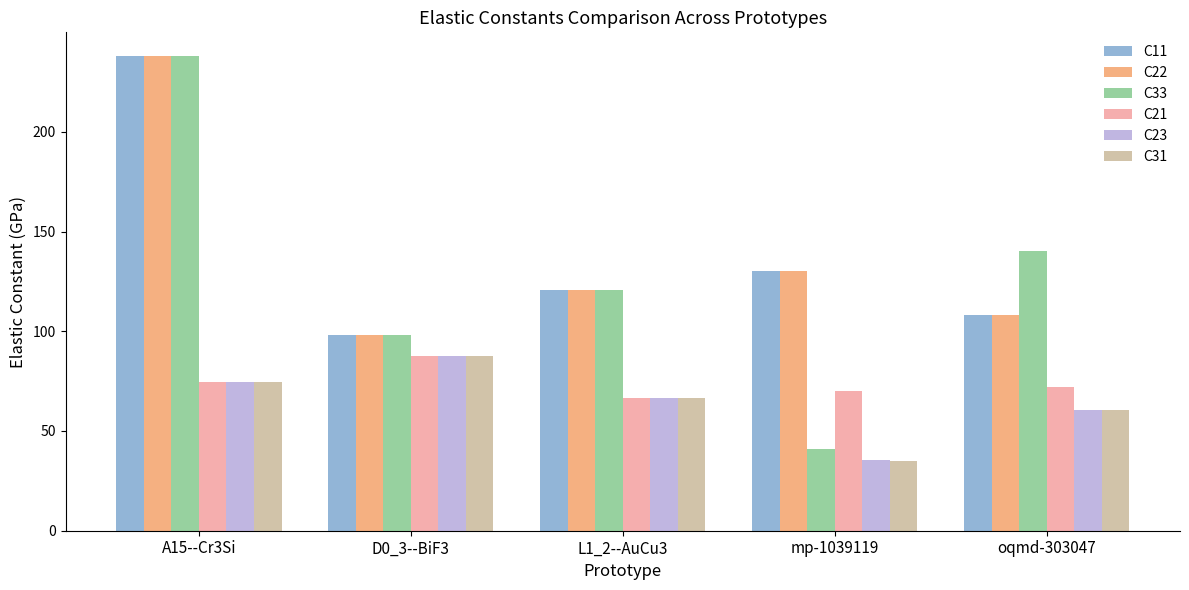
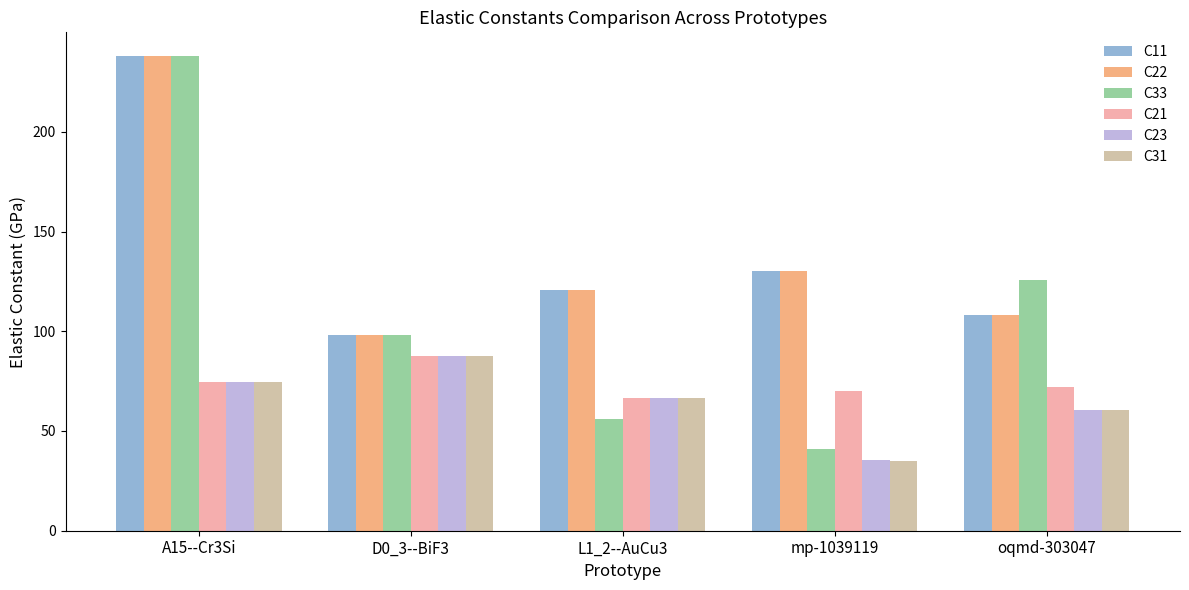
C33, L1_2--AuCu3: 121 -> 56
C33, oqmd-303047: 140 -> 126
